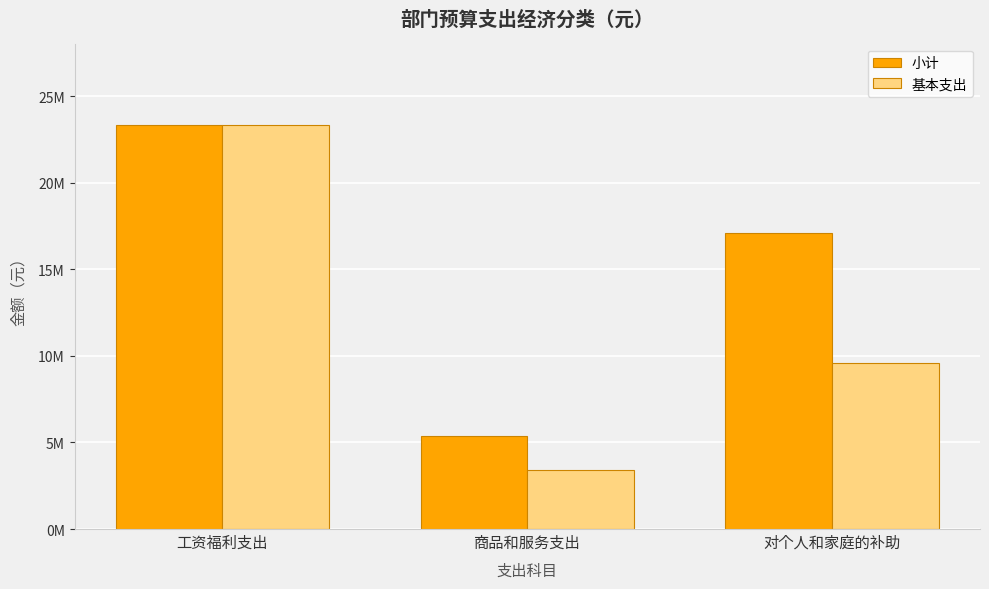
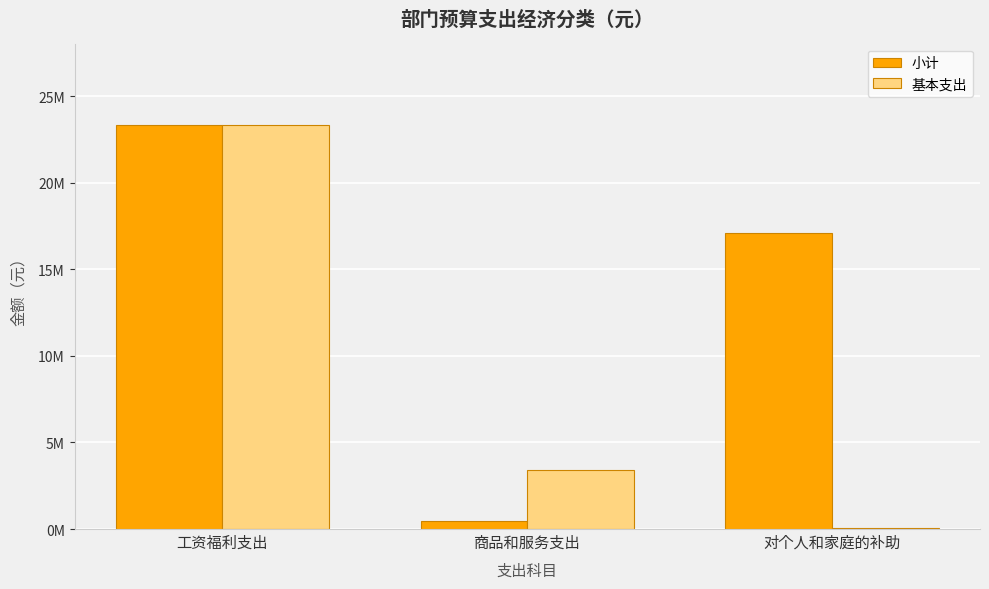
小计, 商品和服务支出: 5400000 -> 500000
基本支出, 对个人和家庭的补助: 9600000 -> 0
